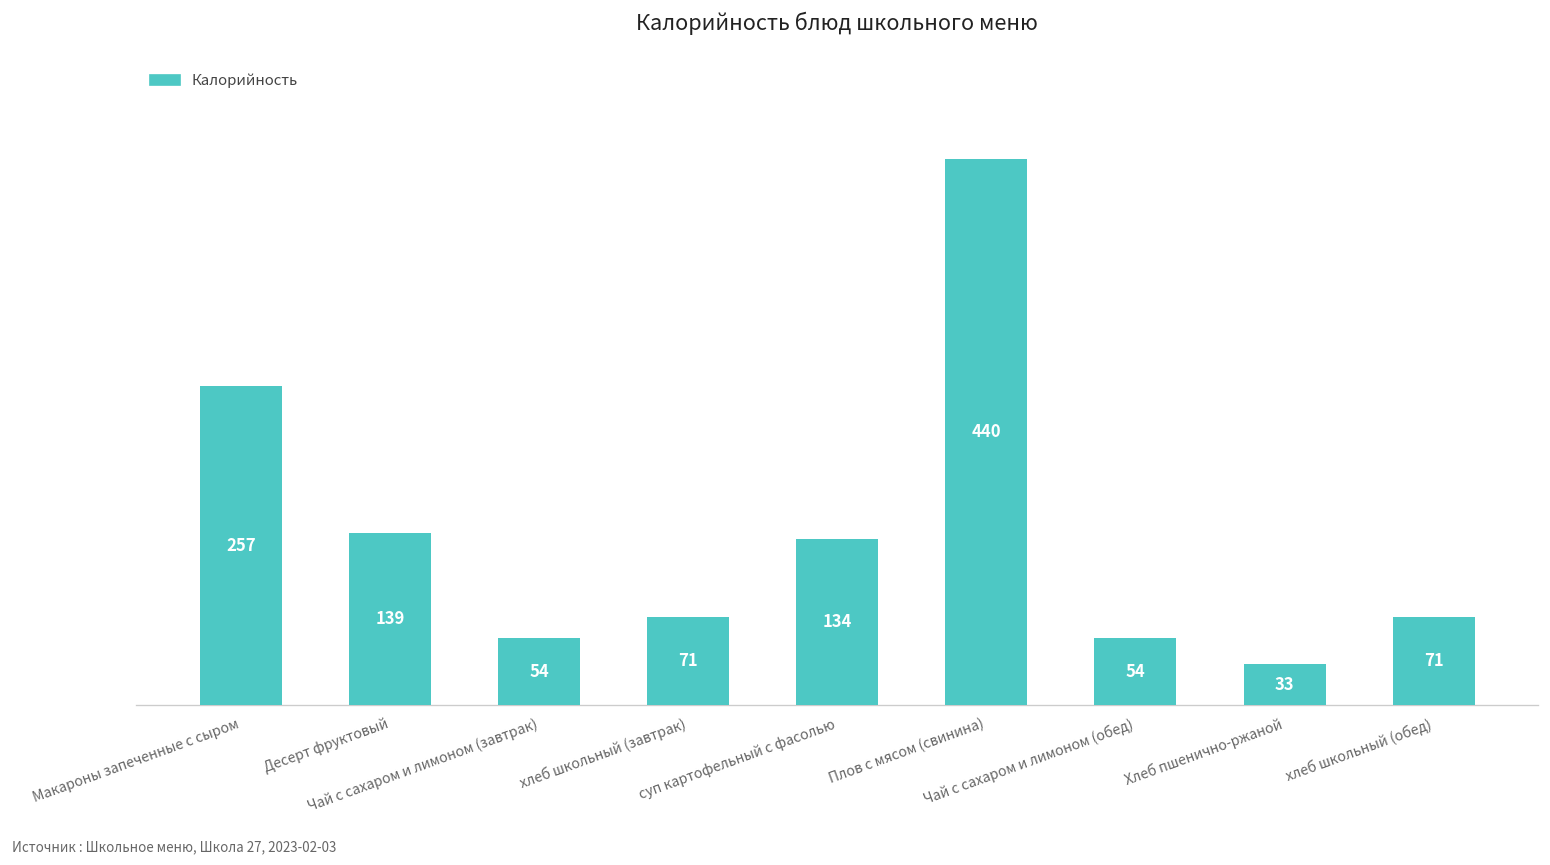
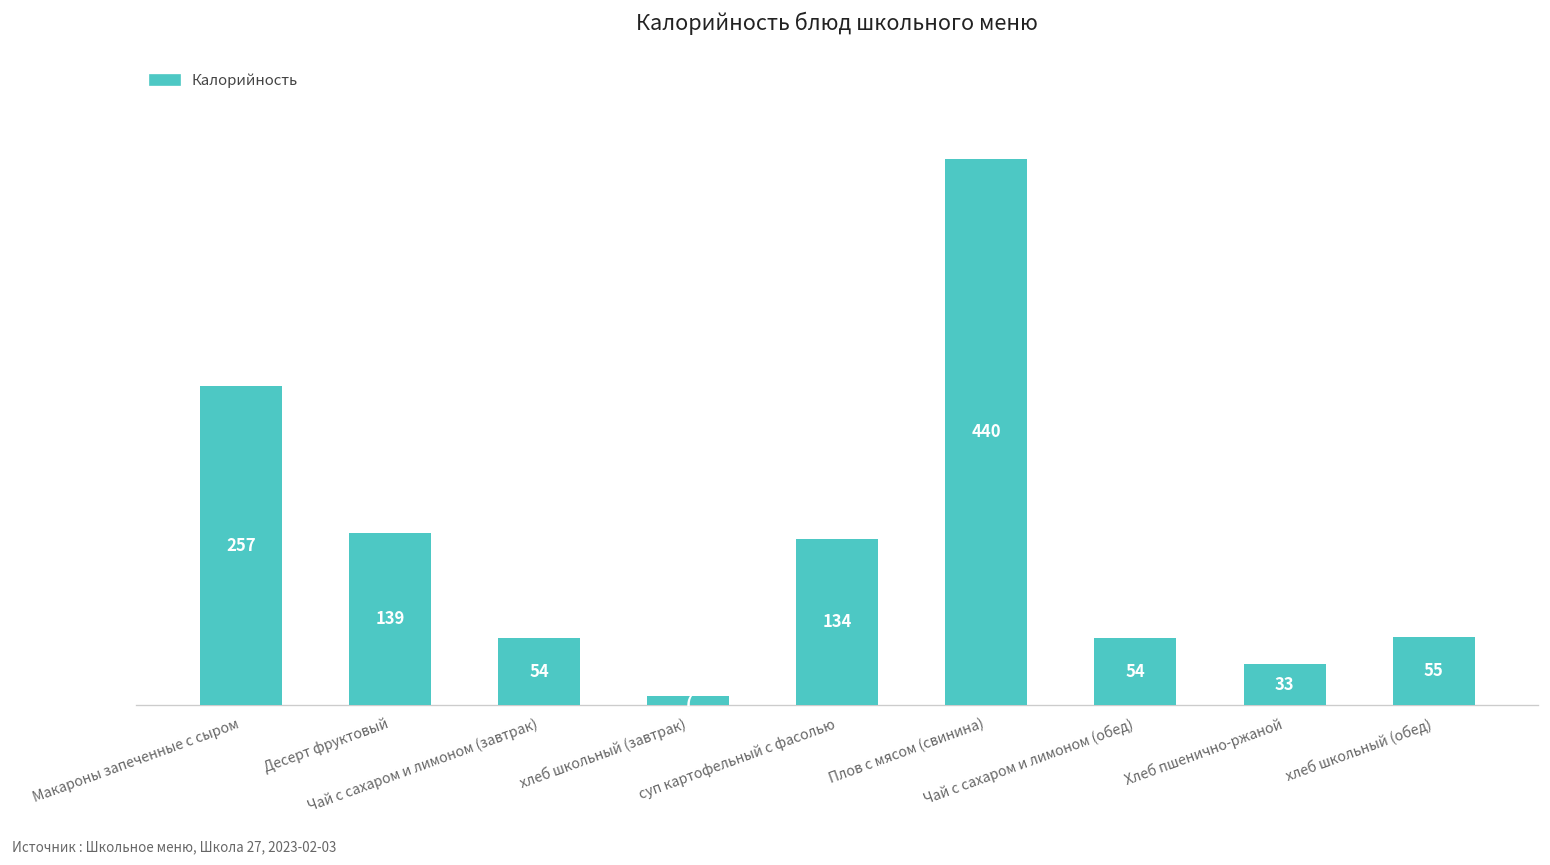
хлеб школьный (завтрак): 71 -> 7
хлеб школьный (обед): 71 -> 55
